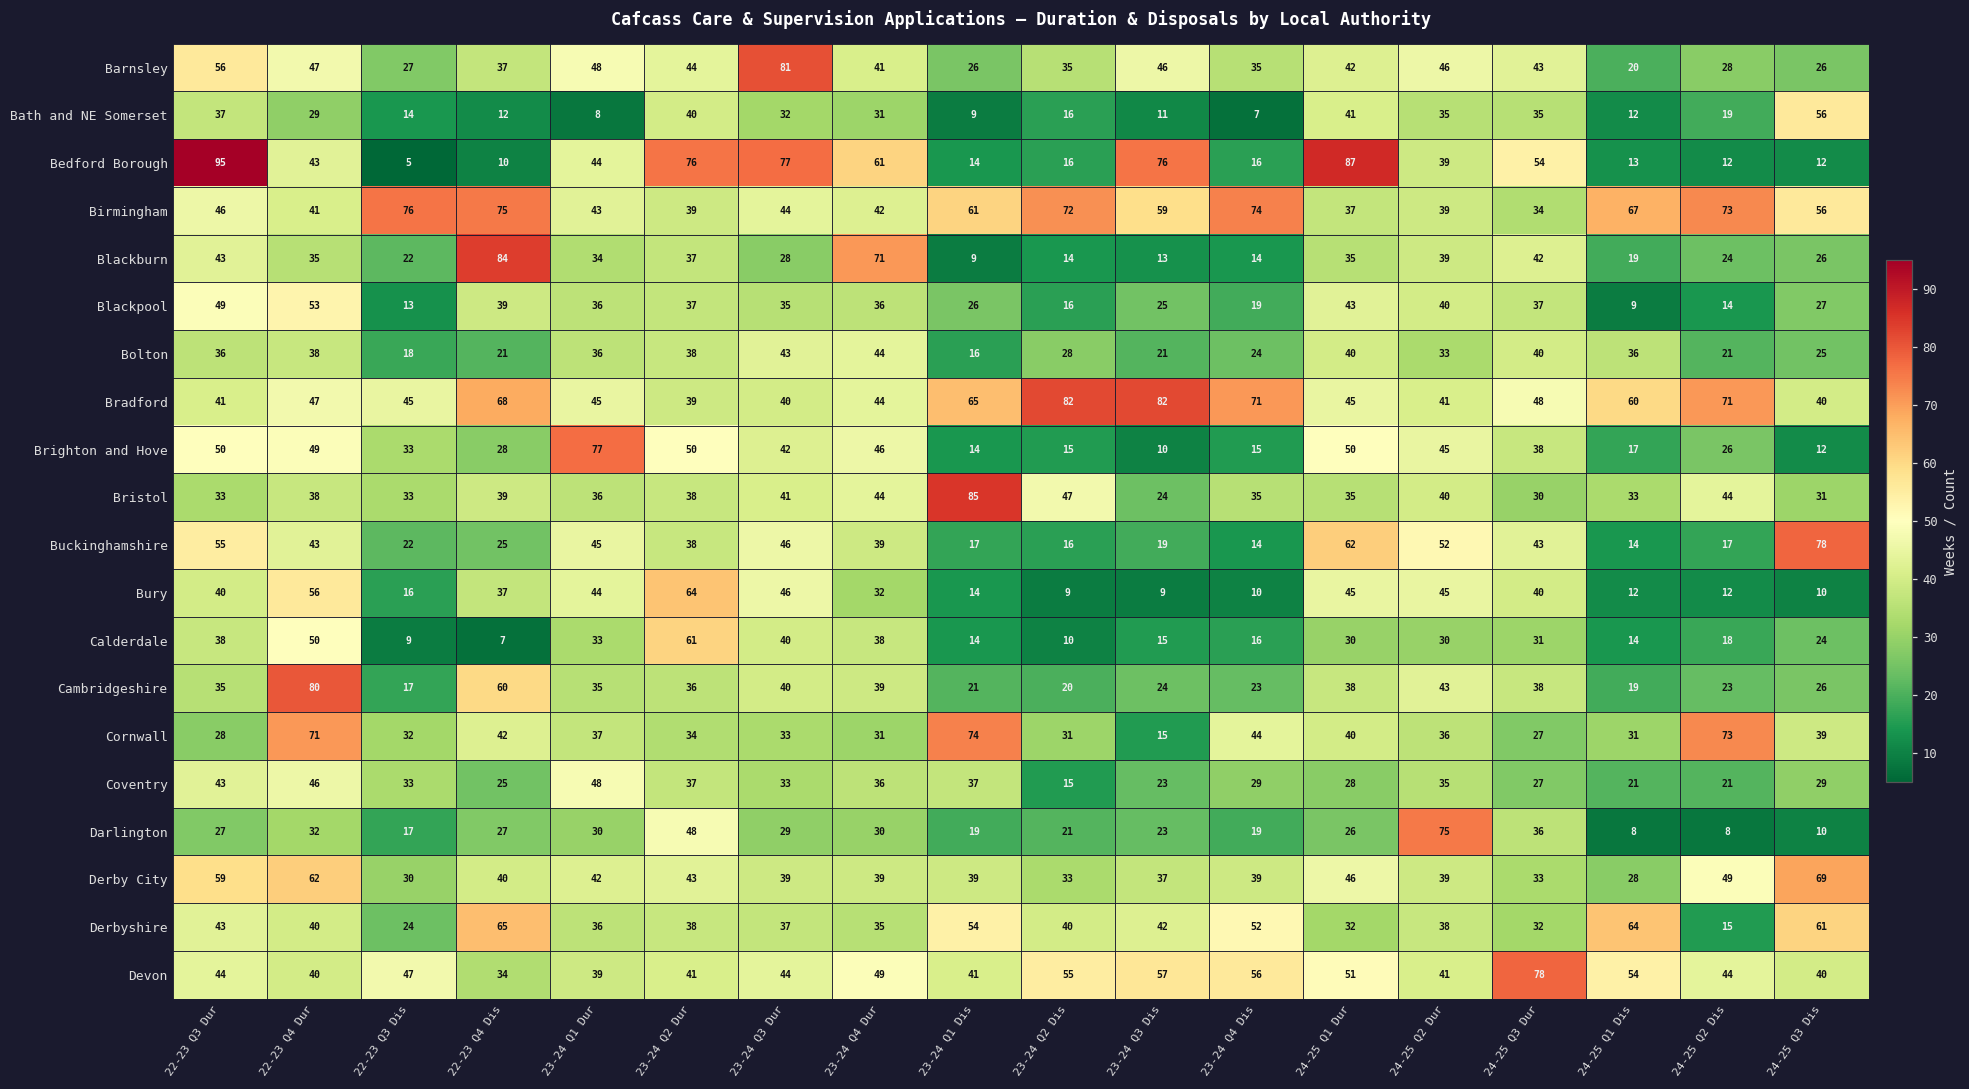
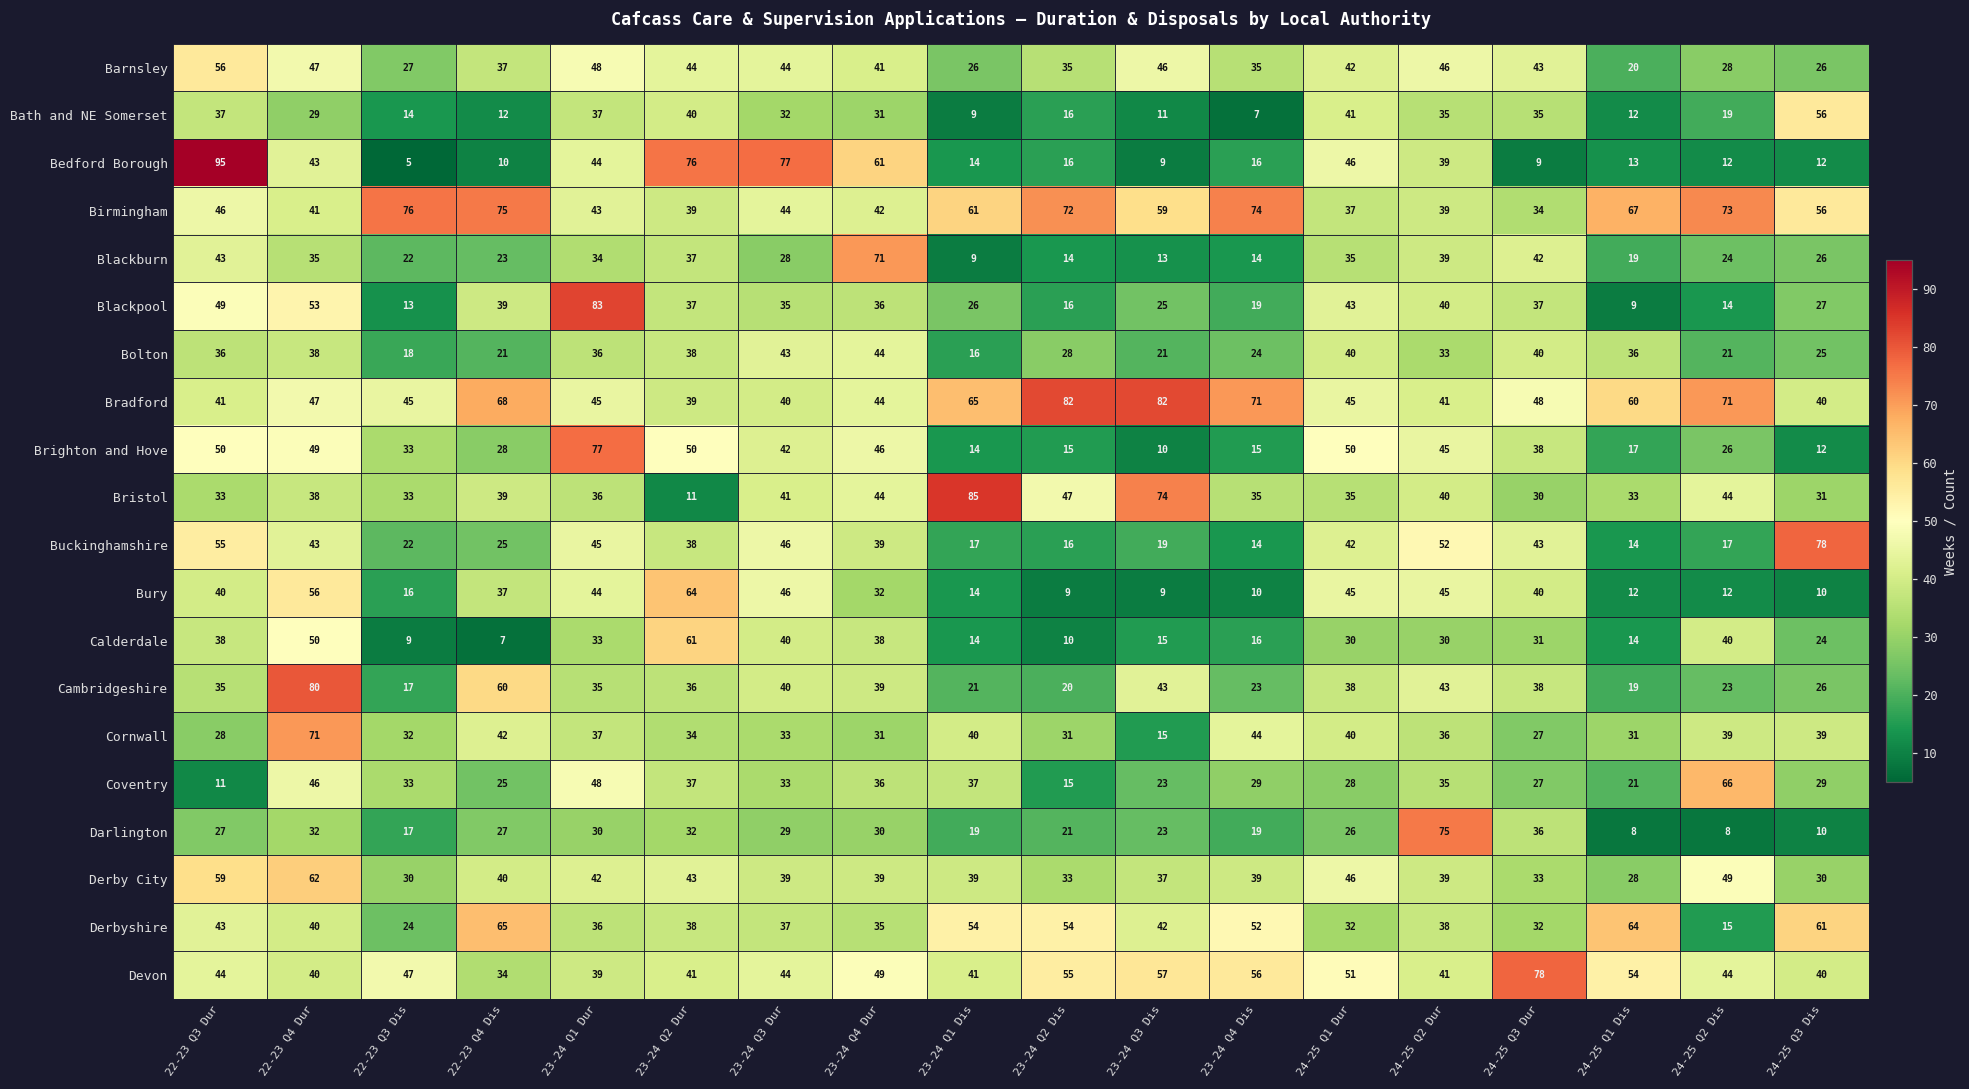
Barnsley, 23-24 Q3 Dur: 81 -> 44
Bath and NE Somerset, 23-24 Q1 Dur: 8 -> 37
Bedford Borough, 23-24 Q3 Dis: 76 -> 9
Bedford Borough, 24-25 Q1 Dur: 87 -> 46
Bedford Borough, 24-25 Q3 Dur: 54 -> 9
Blackburn, 22-23 Q4 Dis: 84 -> 23
Blackpool, 23-24 Q1 Dur: 36 -> 83
Bristol, 23-24 Q2 Dur: 38 -> 11
Bristol, 23-24 Q3 Dis: 24 -> 74
Buckinghamshire, 24-25 Q1 Dur: 62 -> 42
Calderdale, 24-25 Q2 Dis: 18 -> 40
Cambridgeshire, 23-24 Q3 Dis: 24 -> 43
Cornwall, 23-24 Q1 Dis: 74 -> 40
Cornwall, 24-25 Q2 Dis: 73 -> 39
Coventry, 22-23 Q3 Dur: 43 -> 11
Coventry, 24-25 Q2 Dis: 21 -> 66
Darlington, 23-24 Q2 Dur: 48 -> 32
Derby City, 24-25 Q3 Dis: 69 -> 30
Derbyshire, 23-24 Q2 Dis: 40 -> 54
